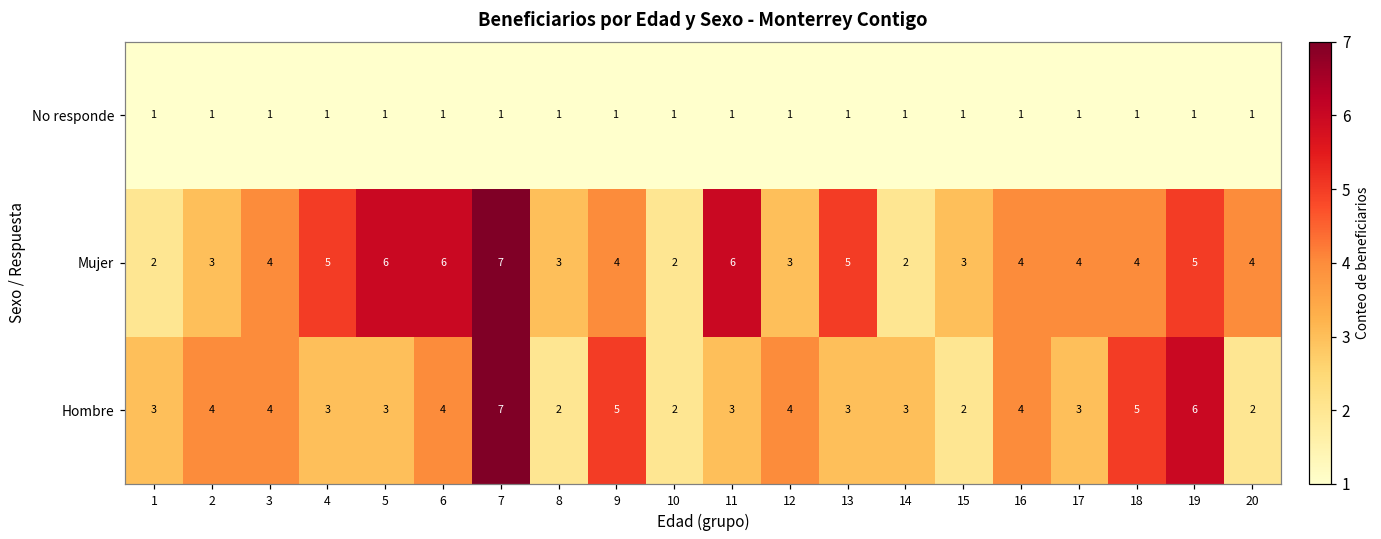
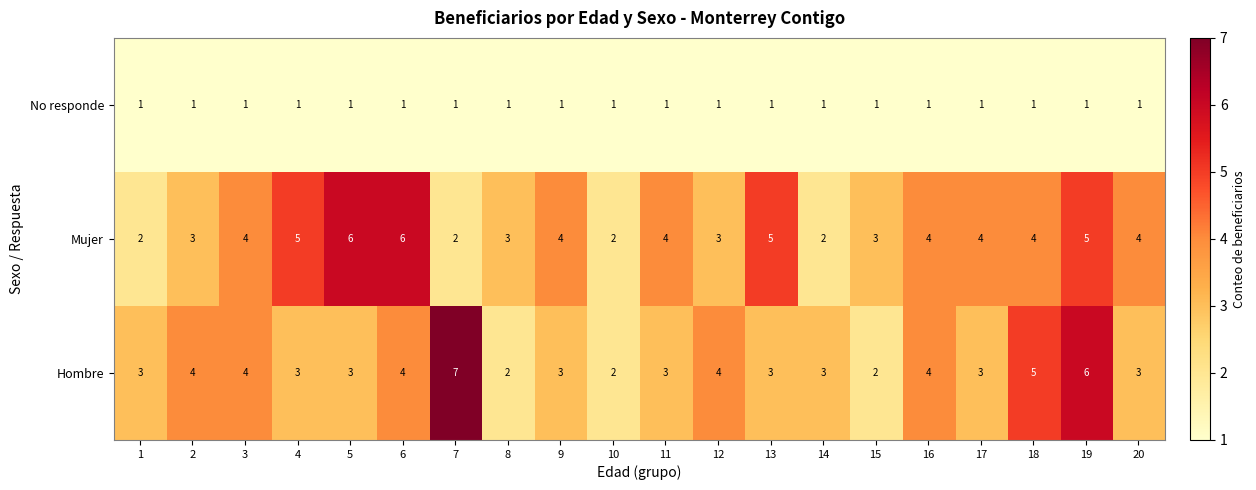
Mujer, 7: 7 -> 2
Mujer, 11: 6 -> 4
Hombre, 9: 5 -> 3
Hombre, 20: 2 -> 3
